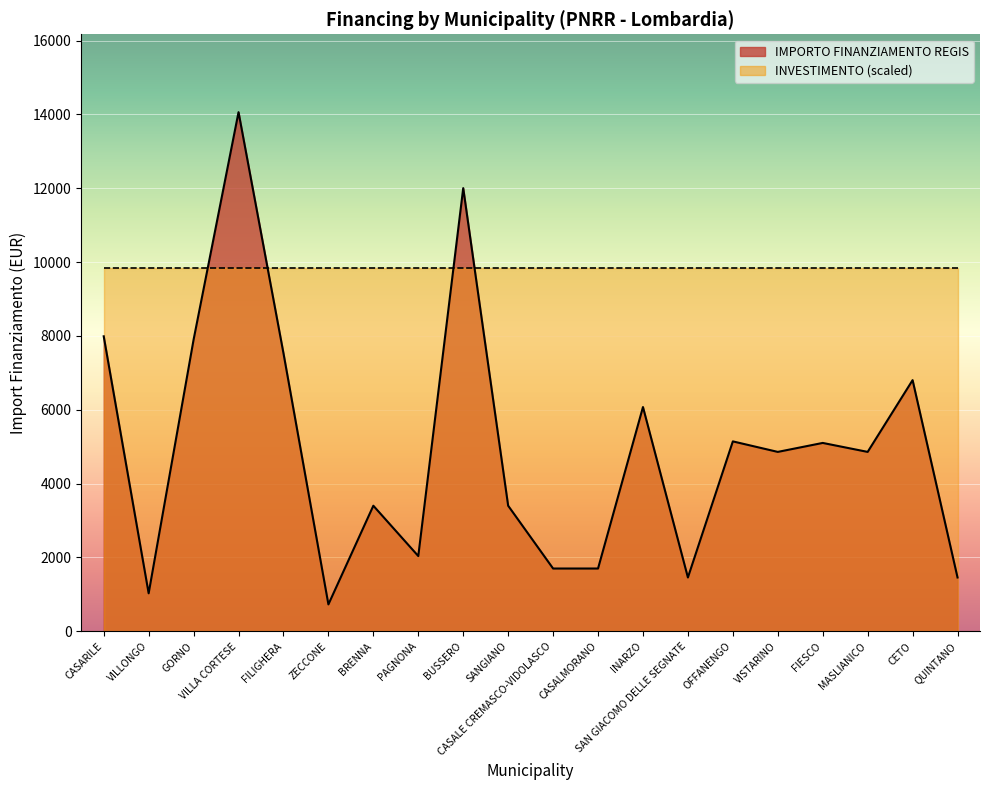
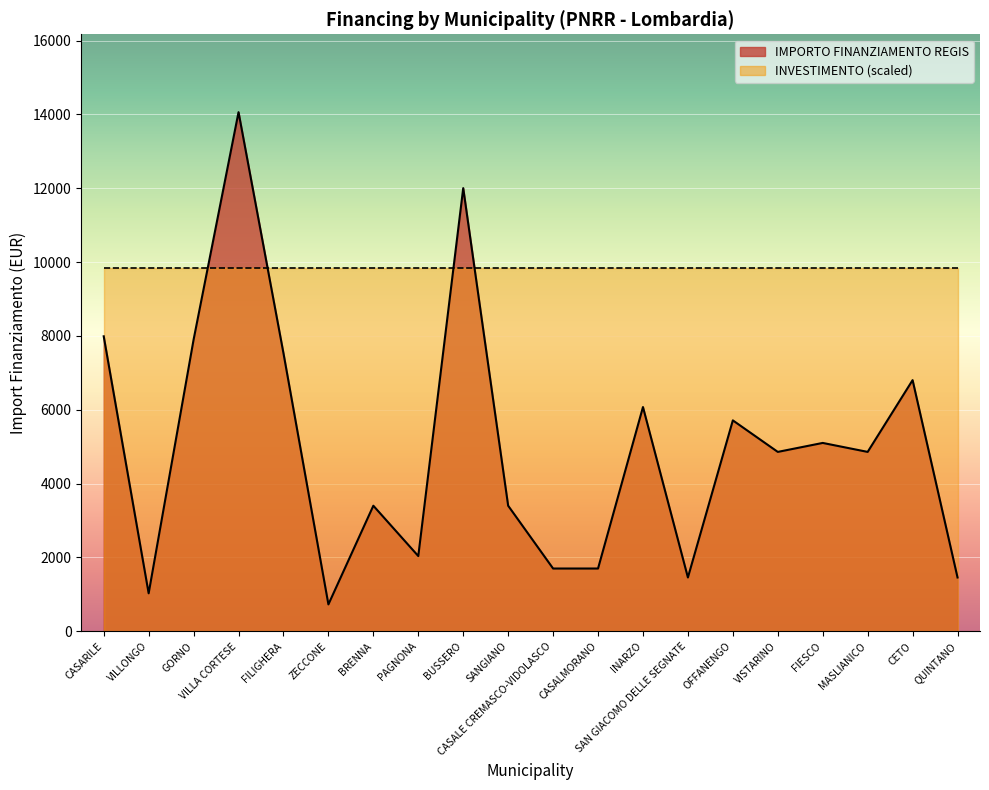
IMPORTO FINANZIAMENTO REGIS, OFFANENGO: 5100 -> 5700
